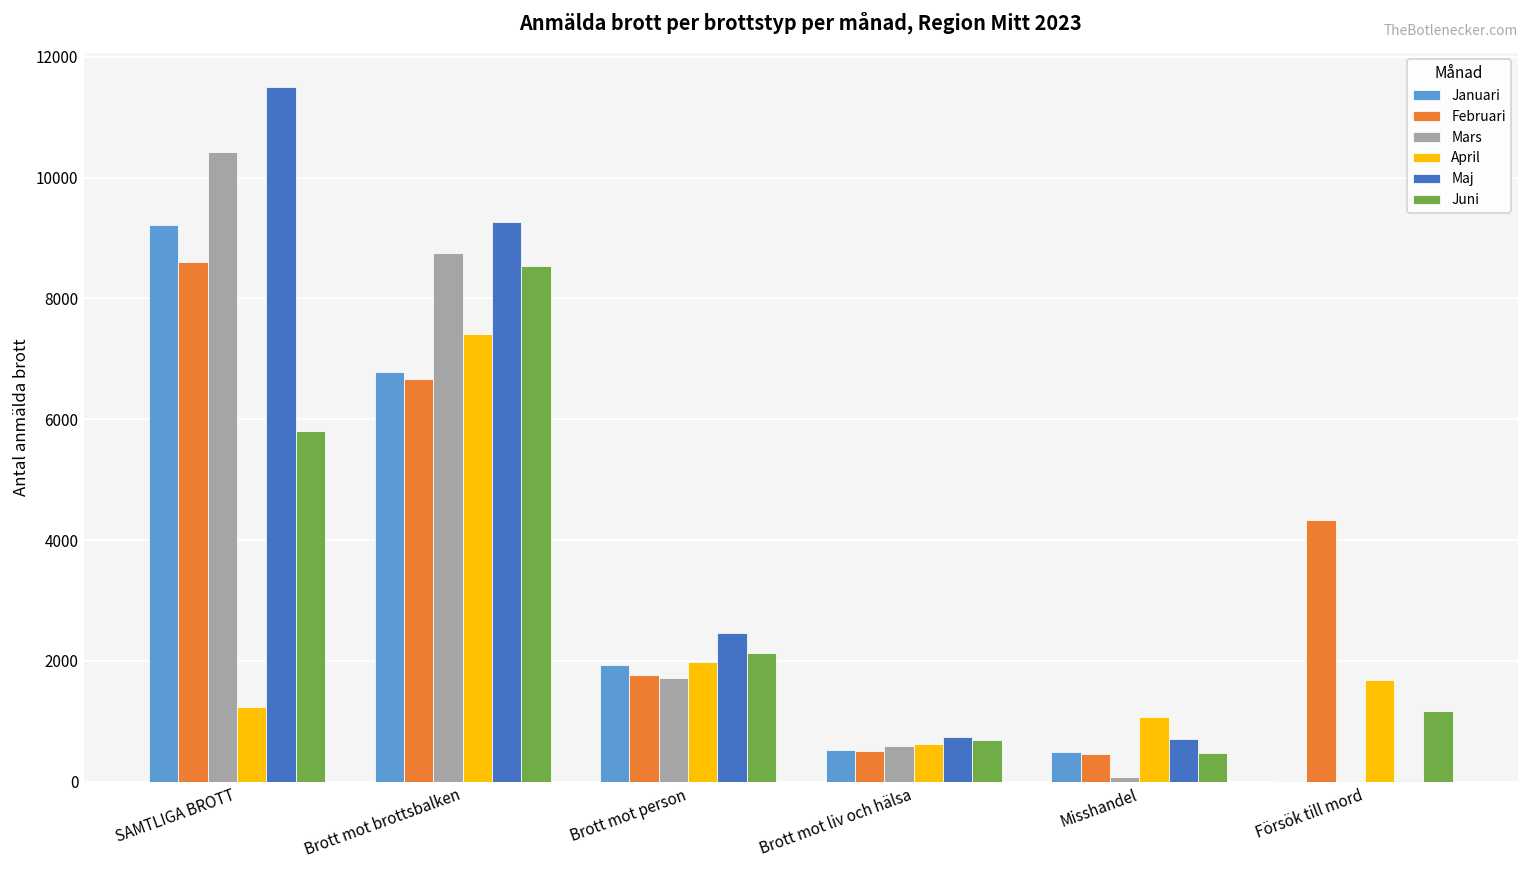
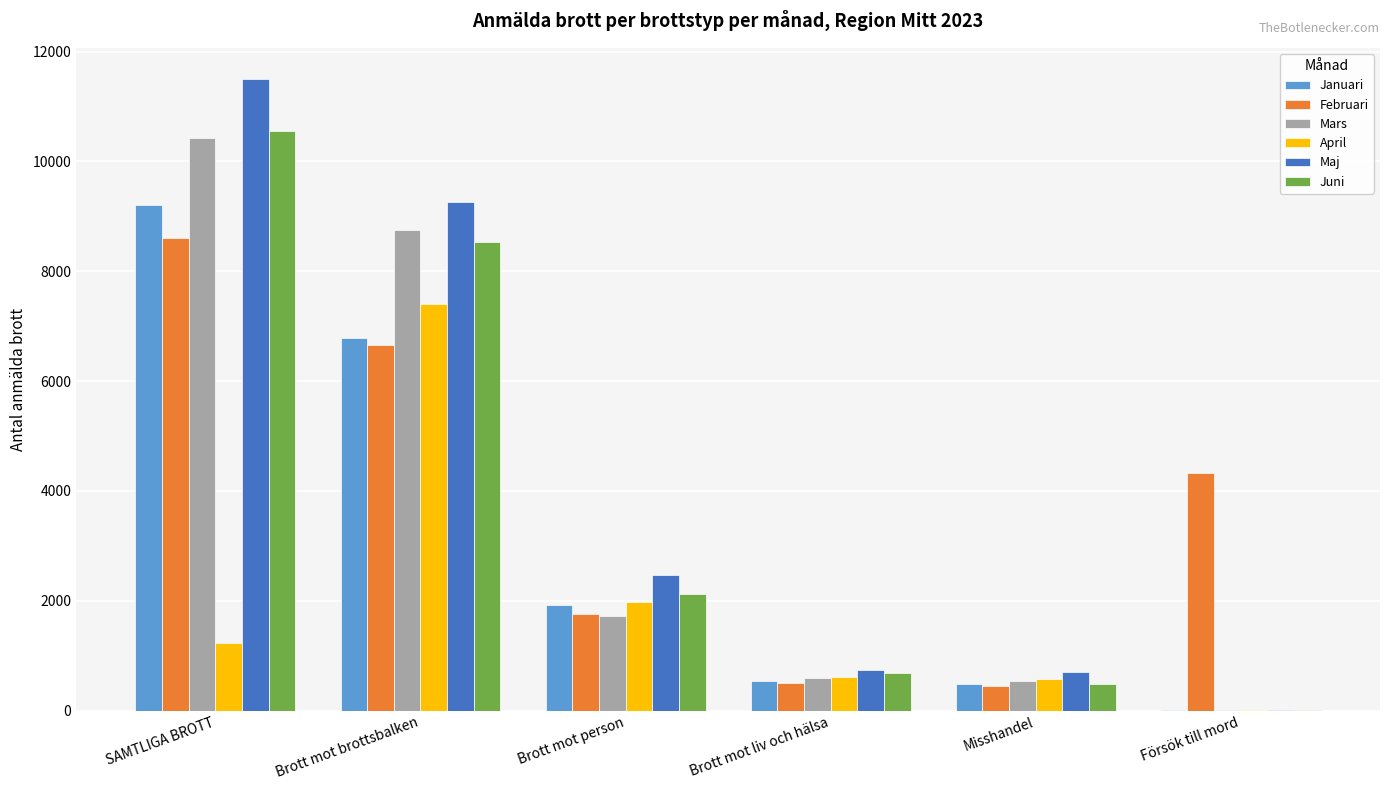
Juni, SAMTLIGA BROTT: 5800 -> 10600
Mars, Misshandel: 100 -> 500
April, Misshandel: 1100 -> 600
April, Försök till mord: 1700 -> 0
Juni, Försök till mord: 1200 -> 0
